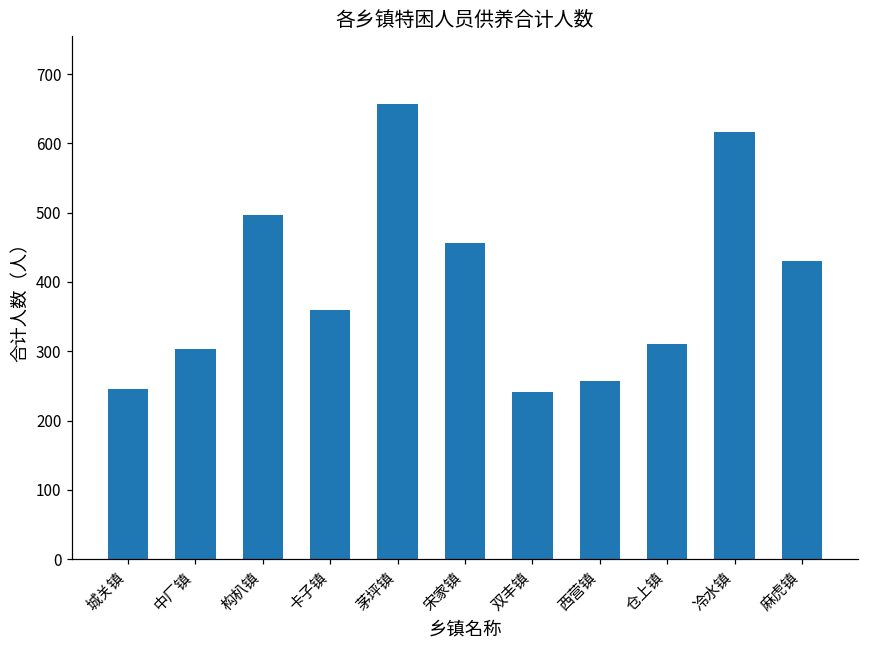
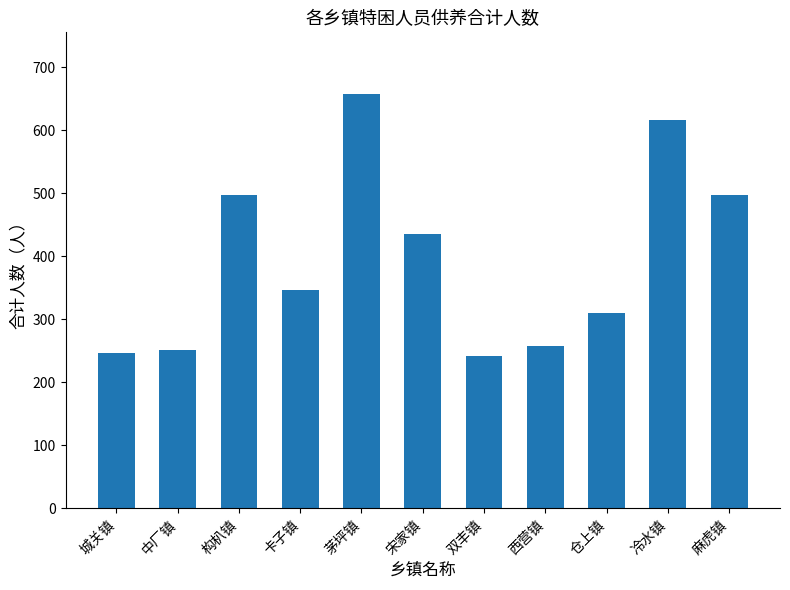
中厂镇: 300 -> 250
卡子镇: 360 -> 350
宋家镇: 460 -> 440
麻虎镇: 430 -> 500
